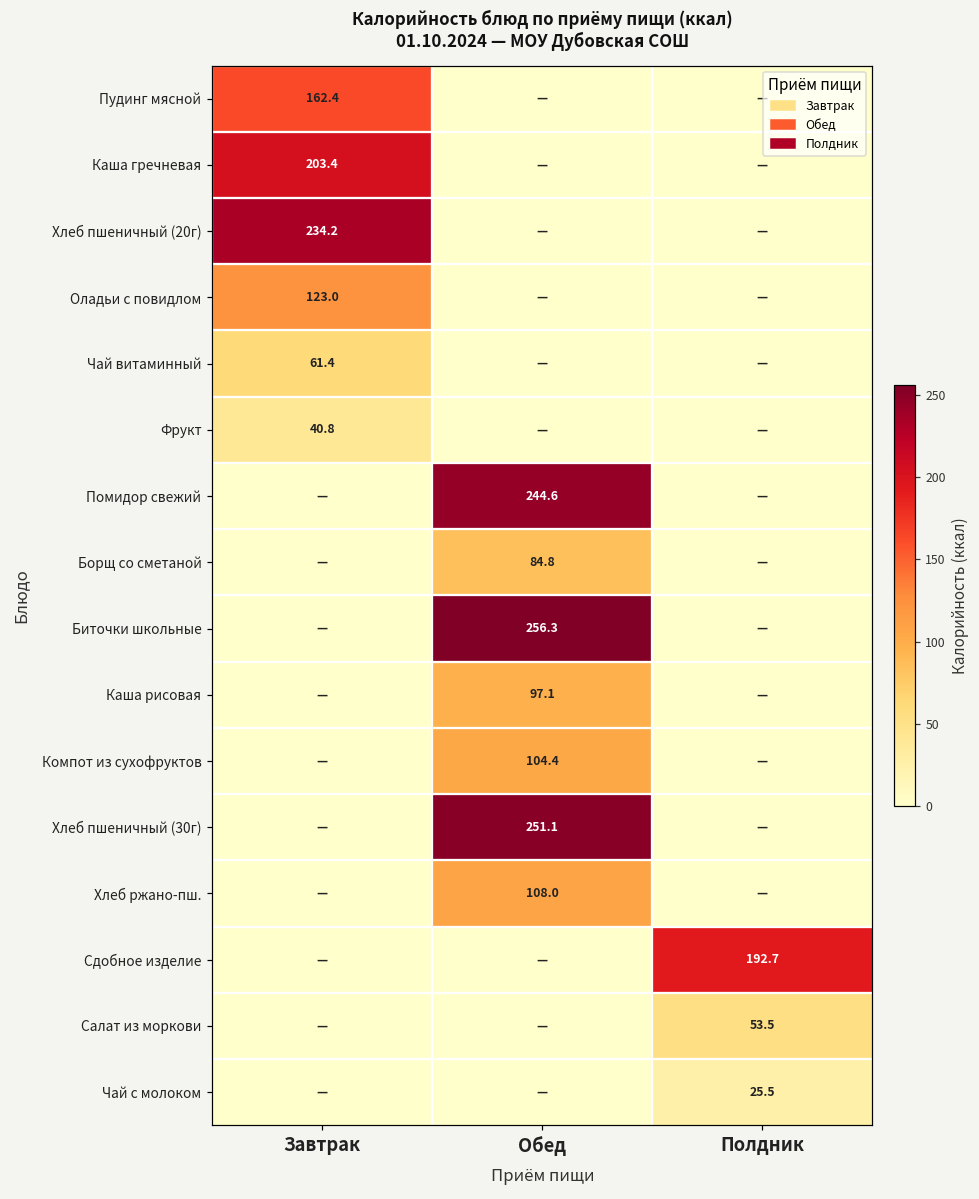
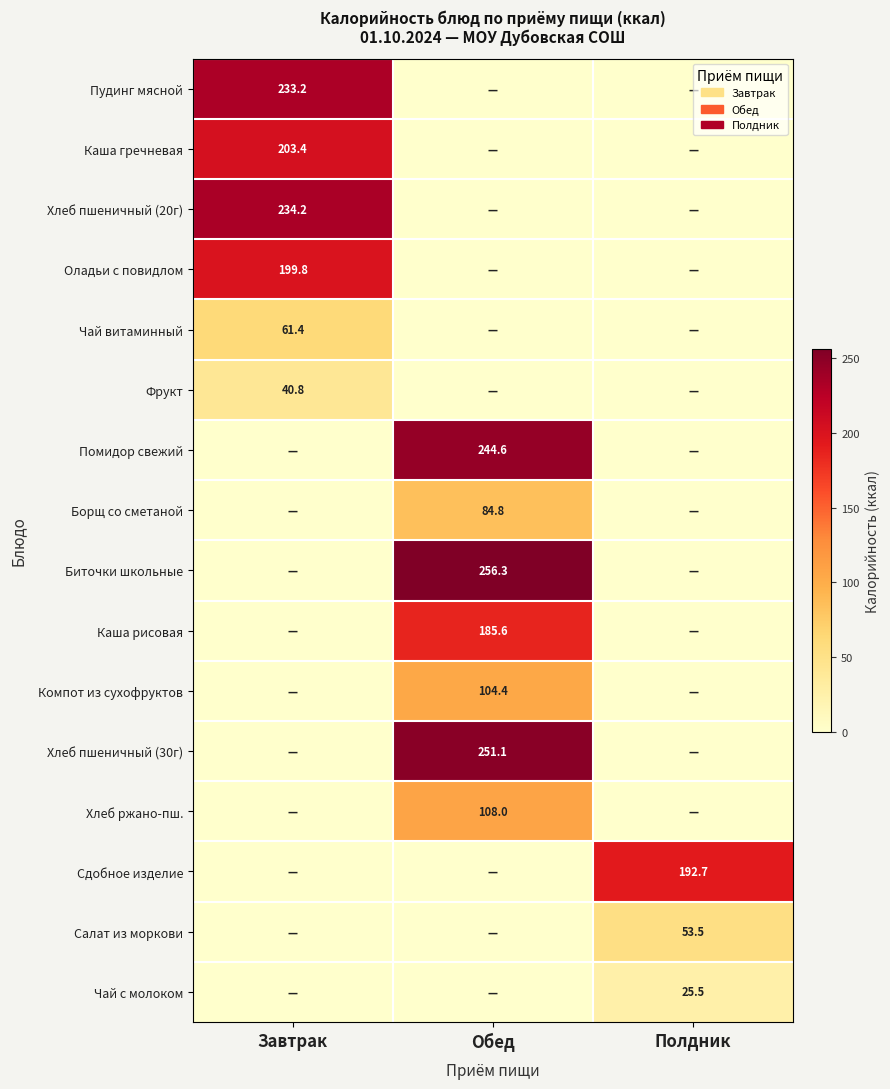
Пудинг мясной, Завтрак: 162.4 -> 233.2
Оладьи с повидлом, Завтрак: 123.0 -> 199.8
Каша рисовая, Обед: 97.1 -> 185.6
